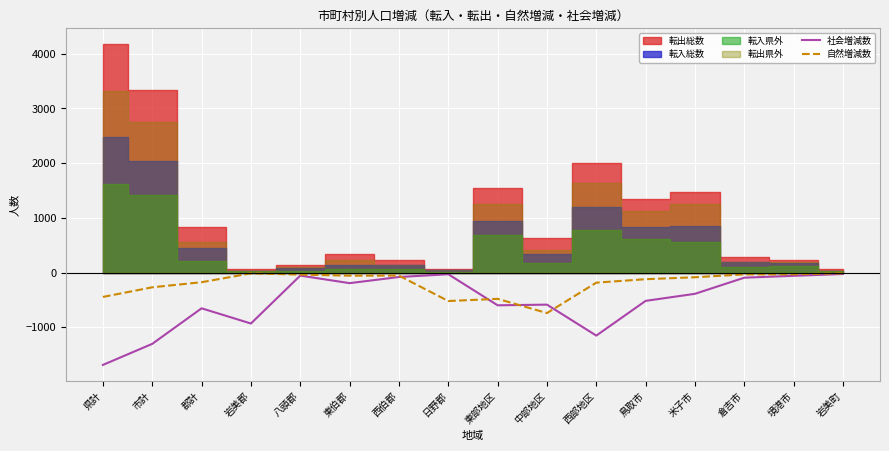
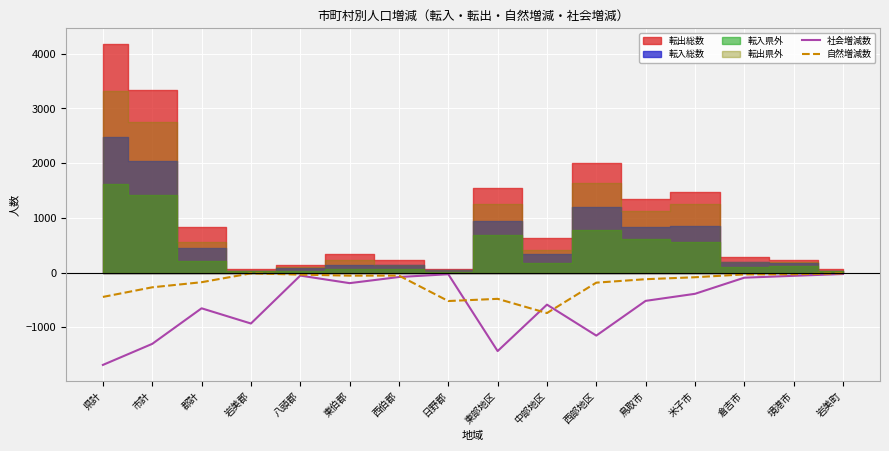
社会増減数, 東部地区: -600 -> -1400
